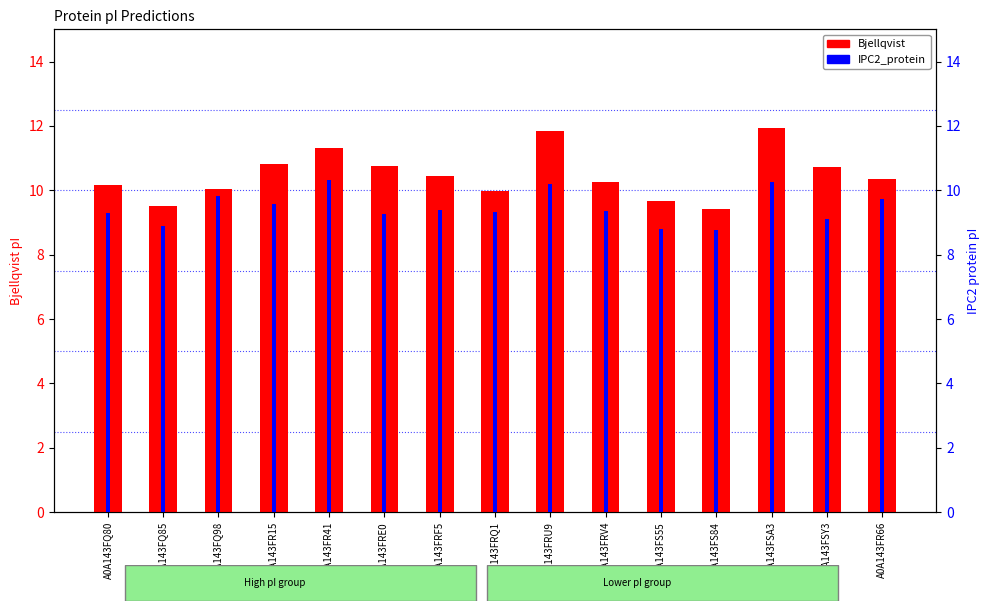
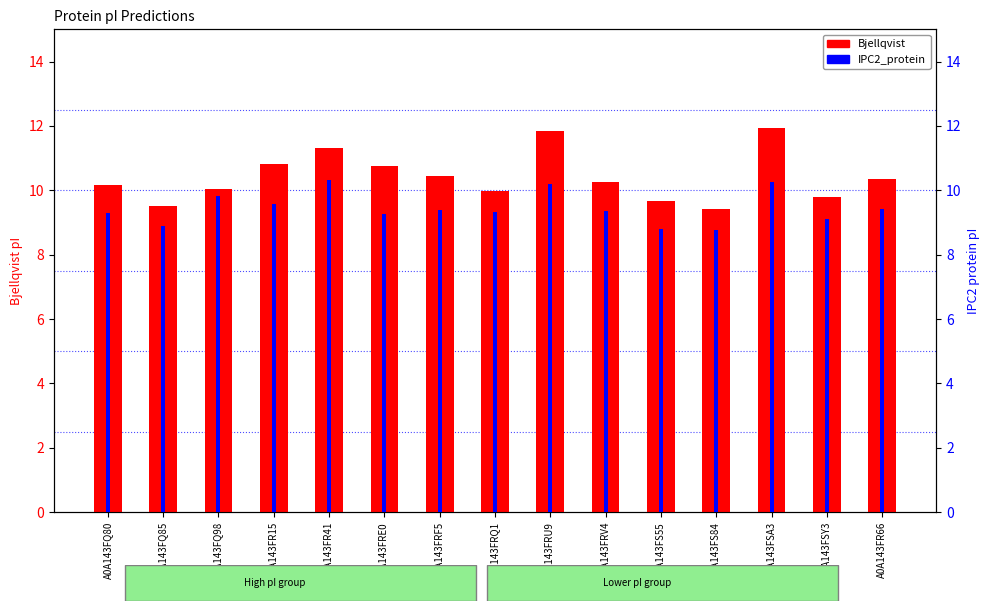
Bjellqvist, A0A143FSY3: 10.7 -> 9.8
IPC2_protein, A0A143FR66: 9.7 -> 9.4
